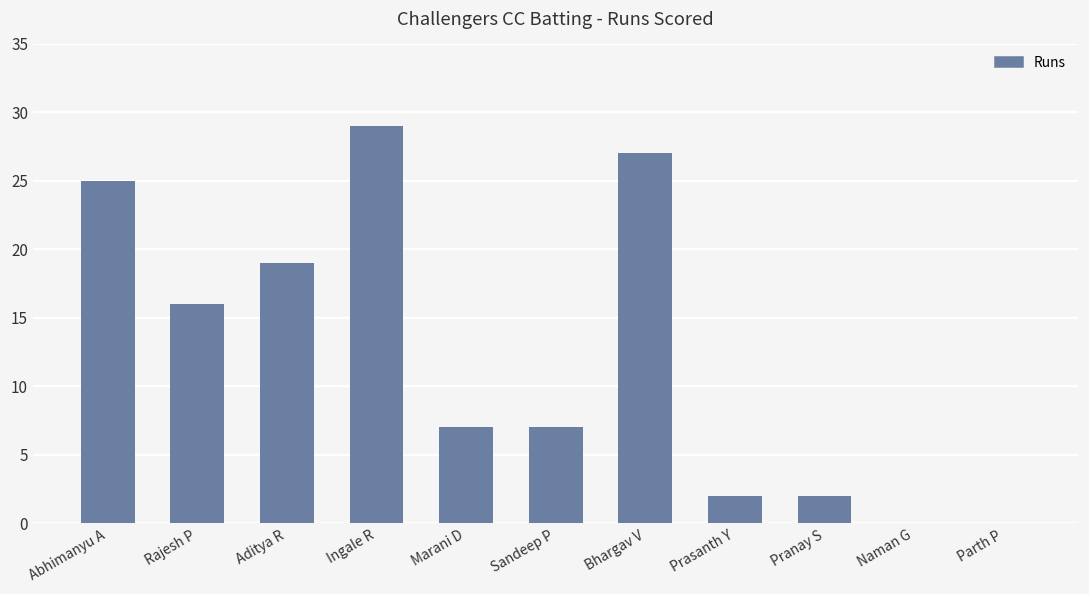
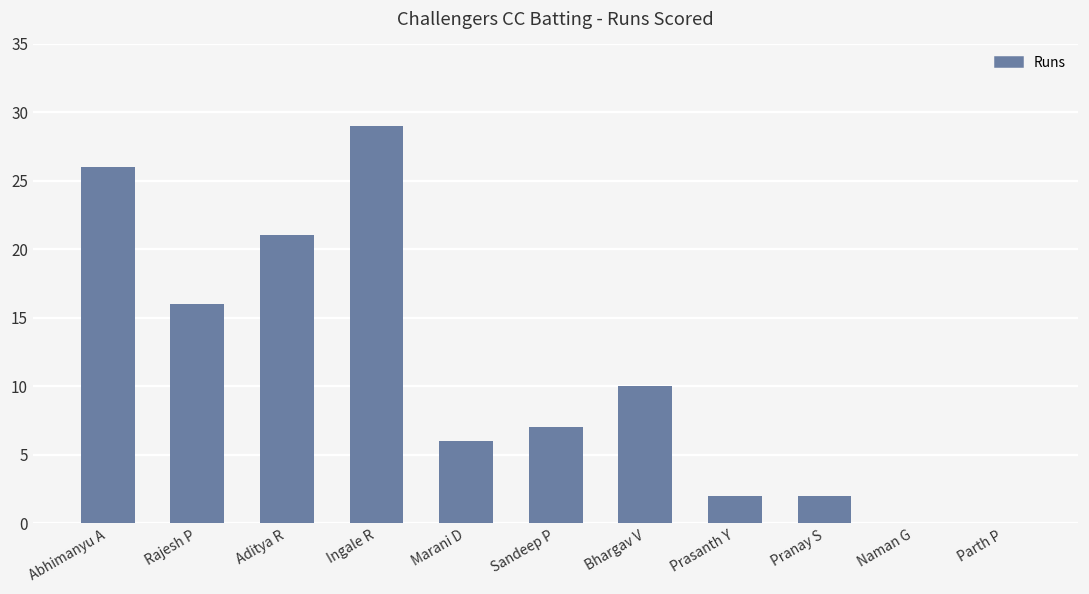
Abhimanyu A: 25 -> 26
Aditya R: 19 -> 21
Marani D: 7 -> 6
Bhargav V: 27 -> 10
